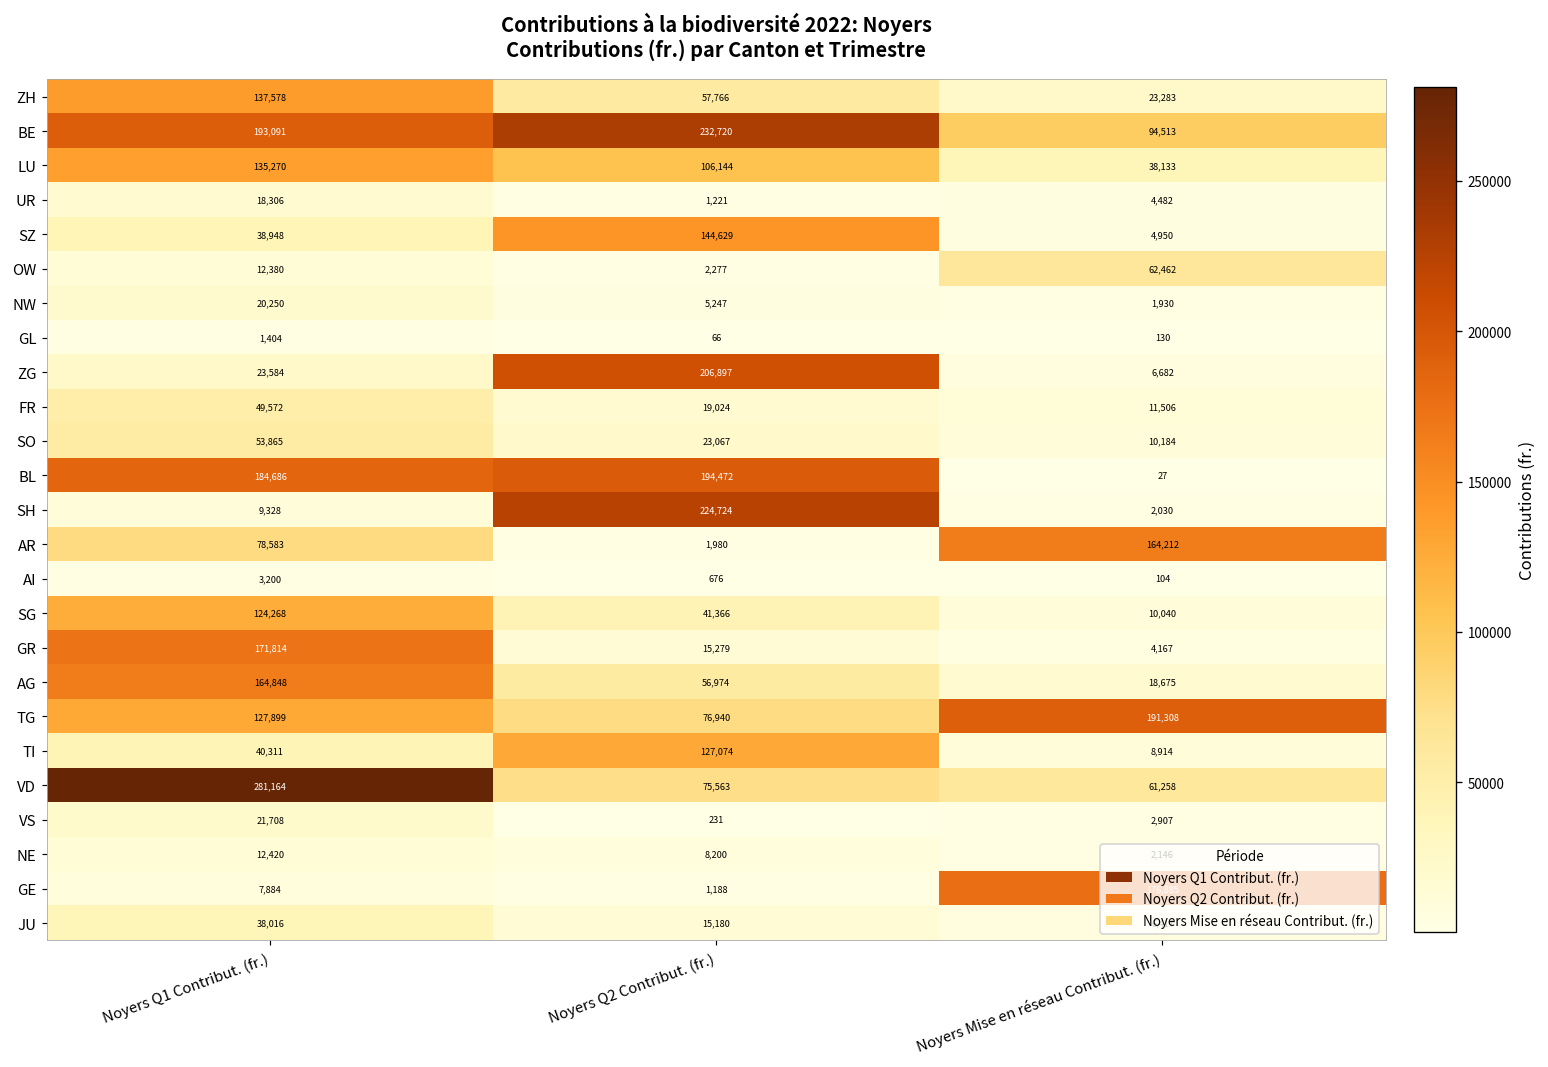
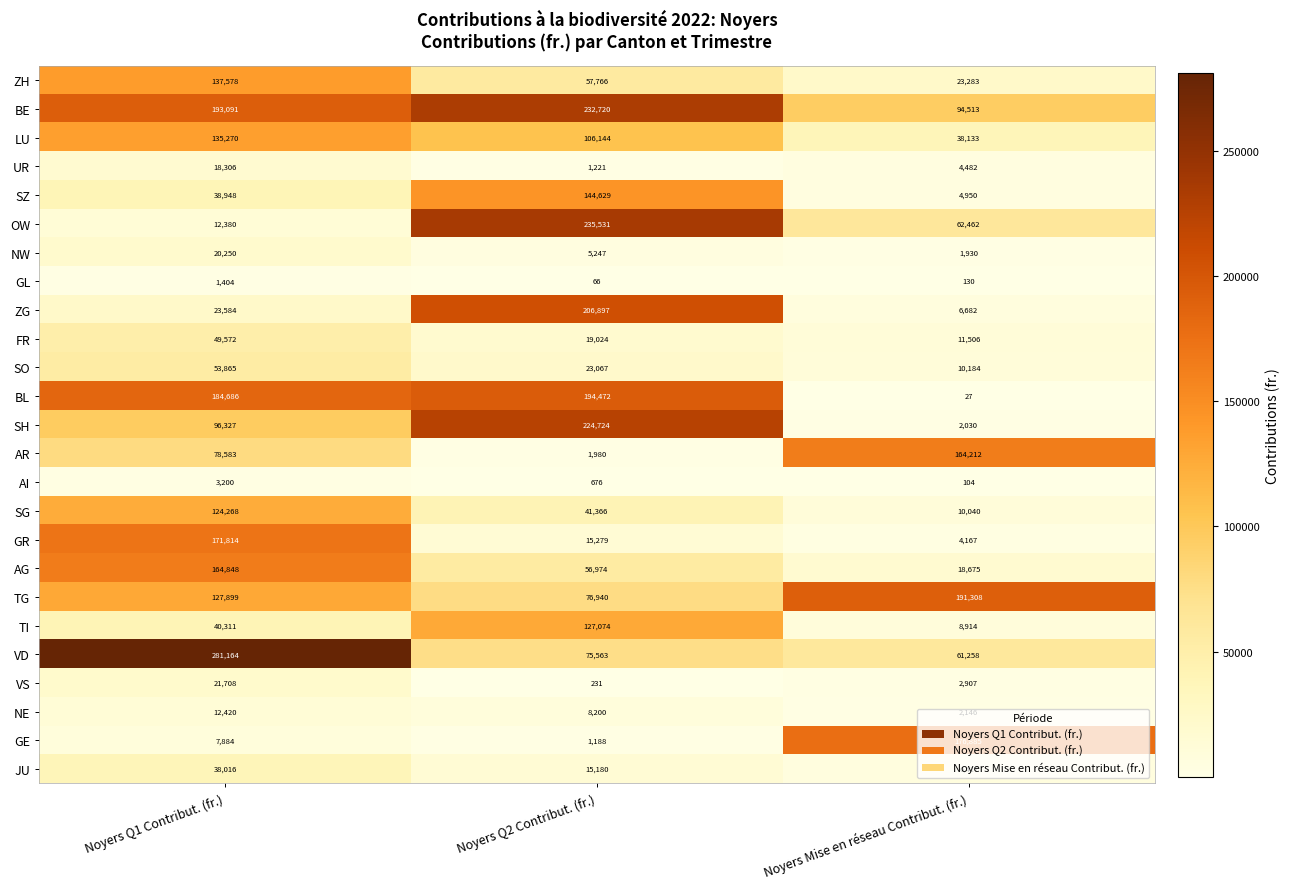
OW, Noyers Q2 Contribut. (fr.): 2,277 -> 235,531
SH, Noyers Q1 Contribut. (fr.): 9,328 -> 96,327
